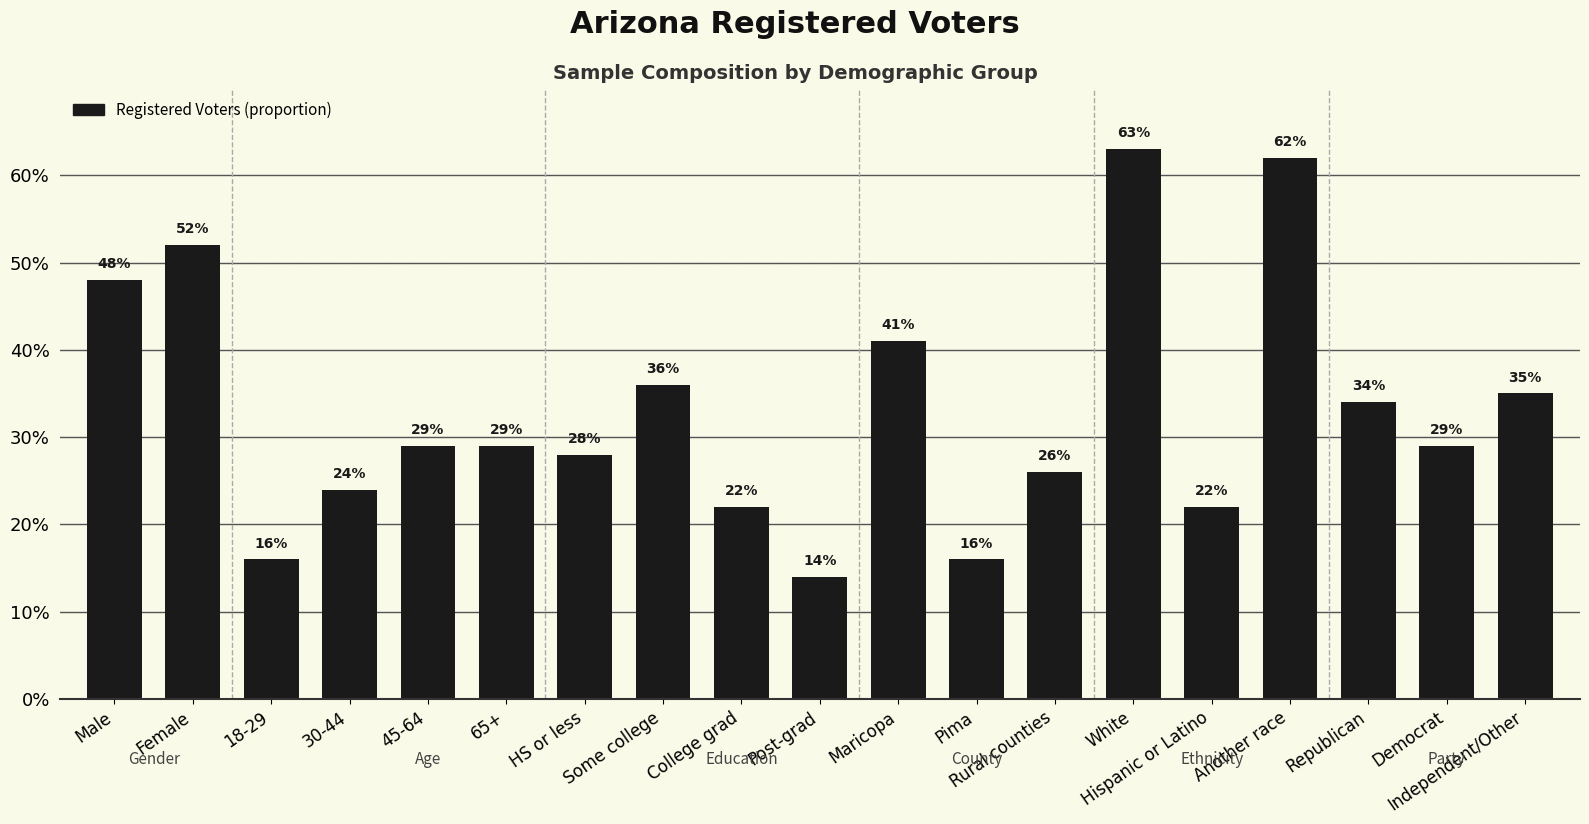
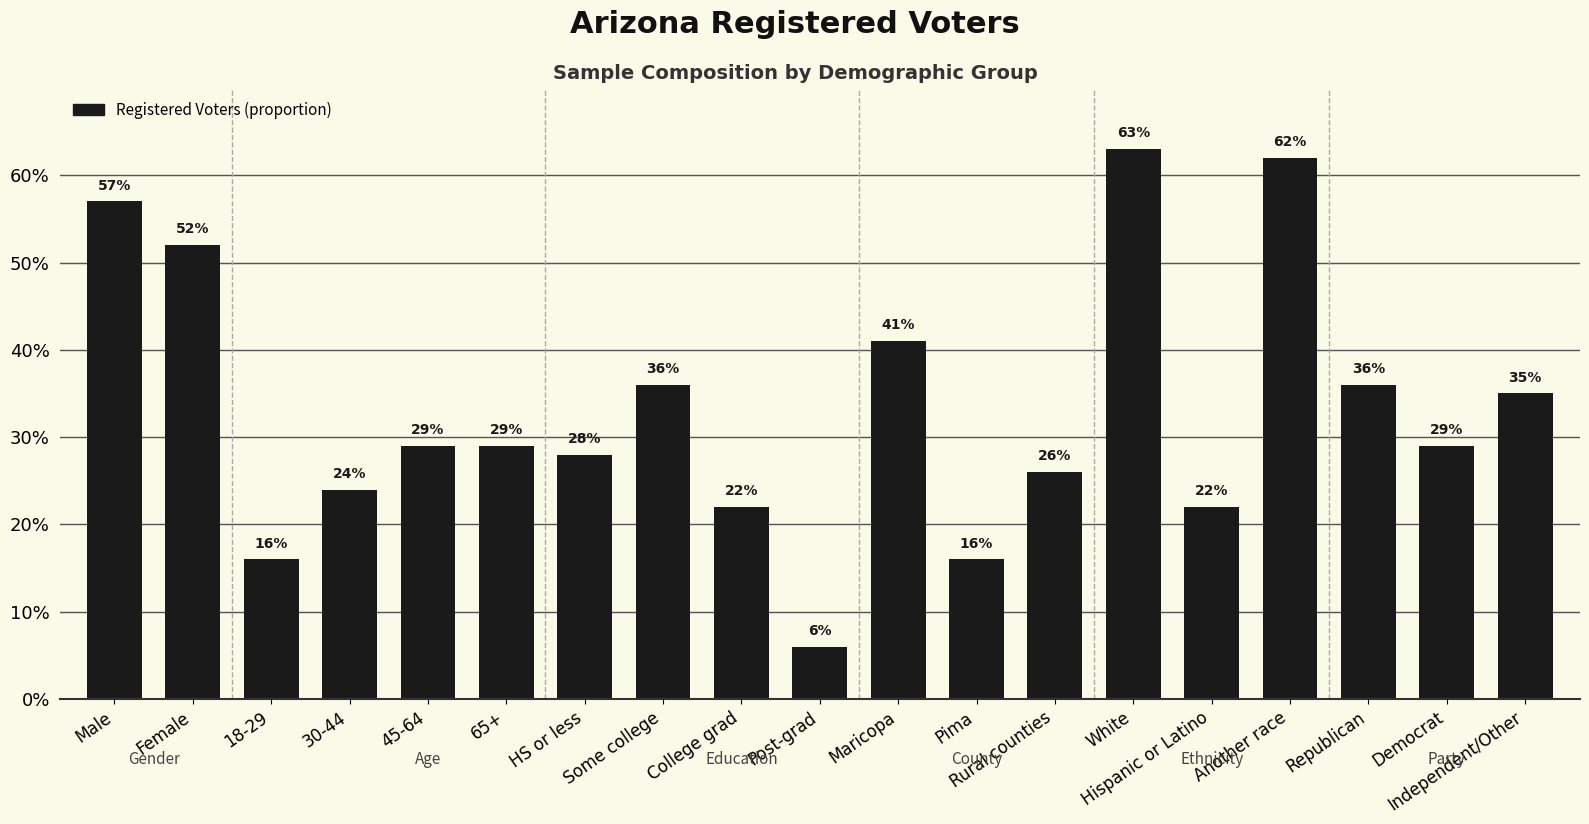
Male: 48% -> 57%
Post-grad: 14% -> 6%
Republican: 34% -> 36%
